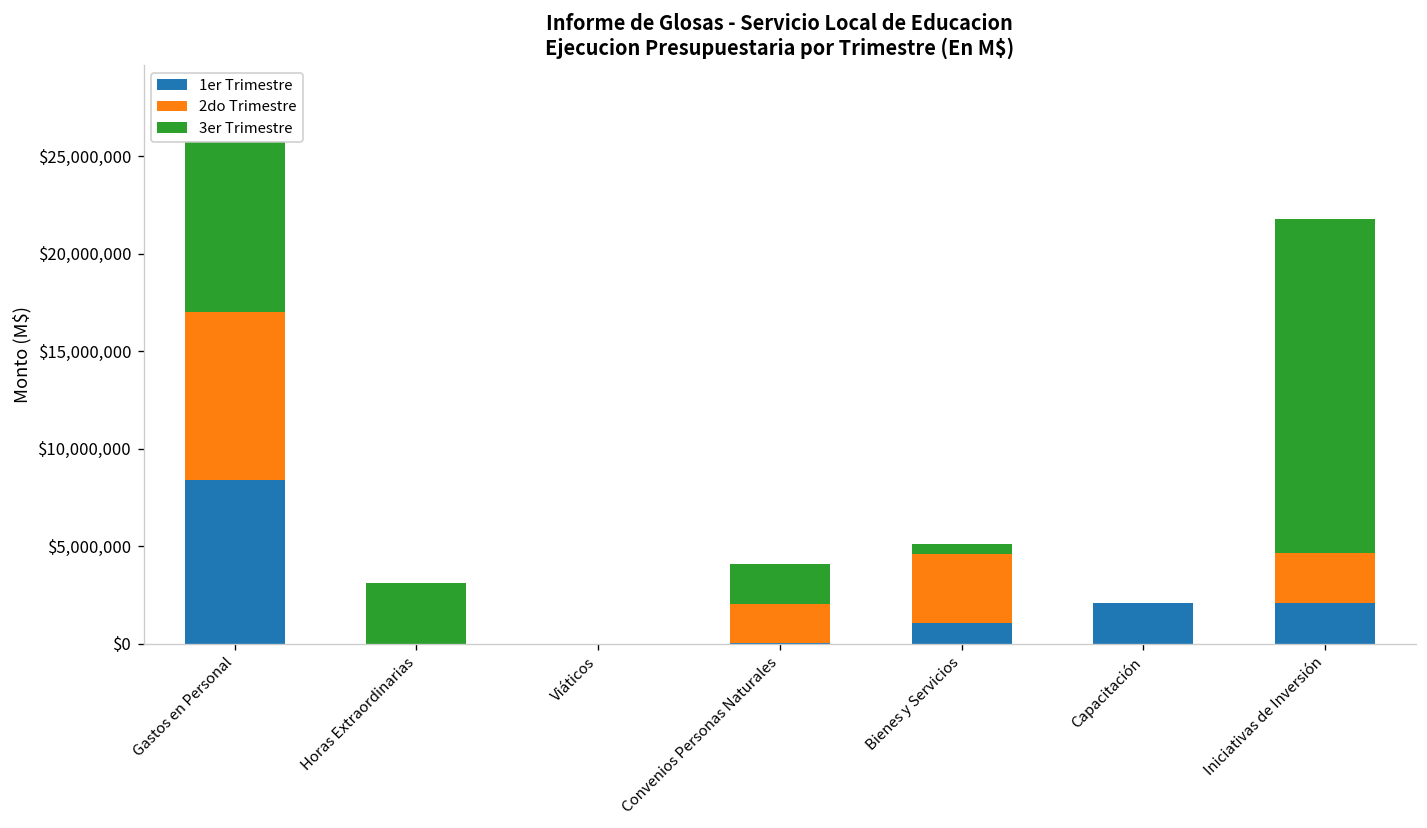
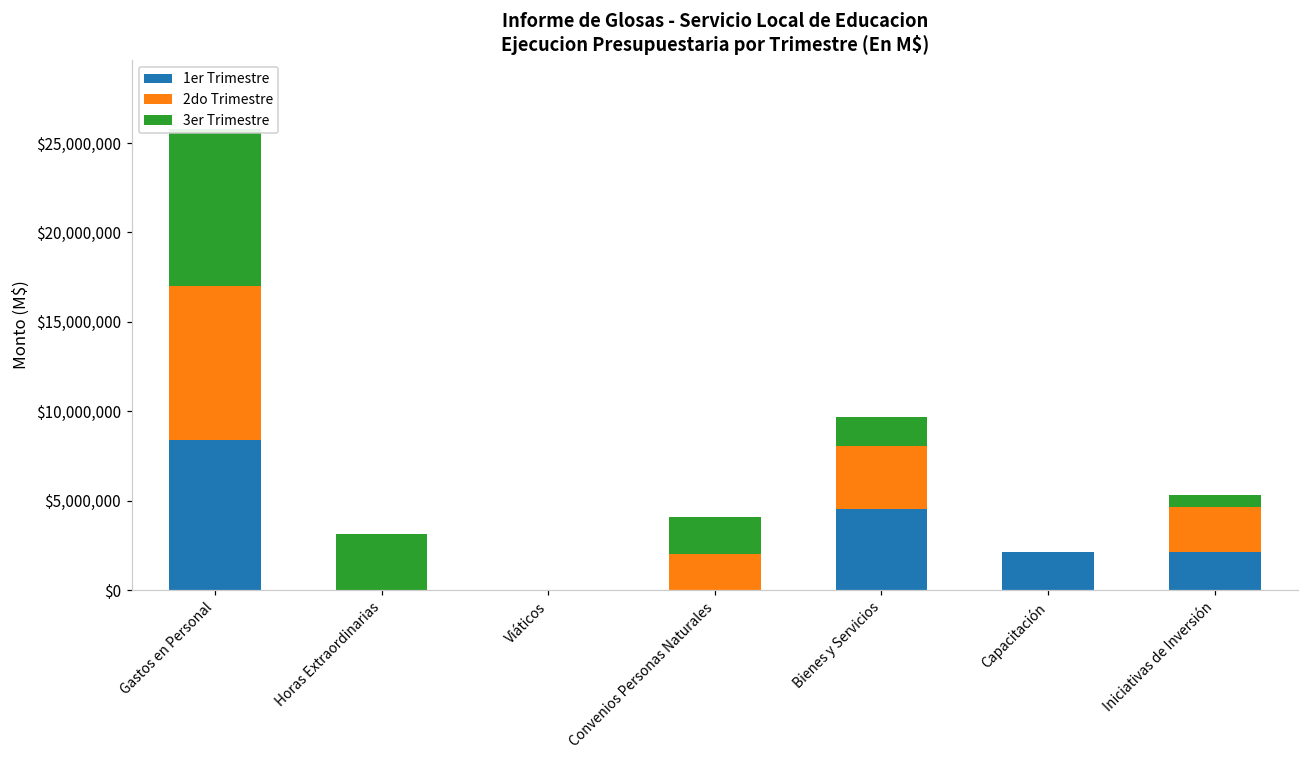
1er Trimestre, Bienes y Servicios: $1,000,000 -> $4,500,000
3er Trimestre, Bienes y Servicios: $500,000 -> $1,600,000
3er Trimestre, Iniciativas de Inversión: $17,100,000 -> $700,000
